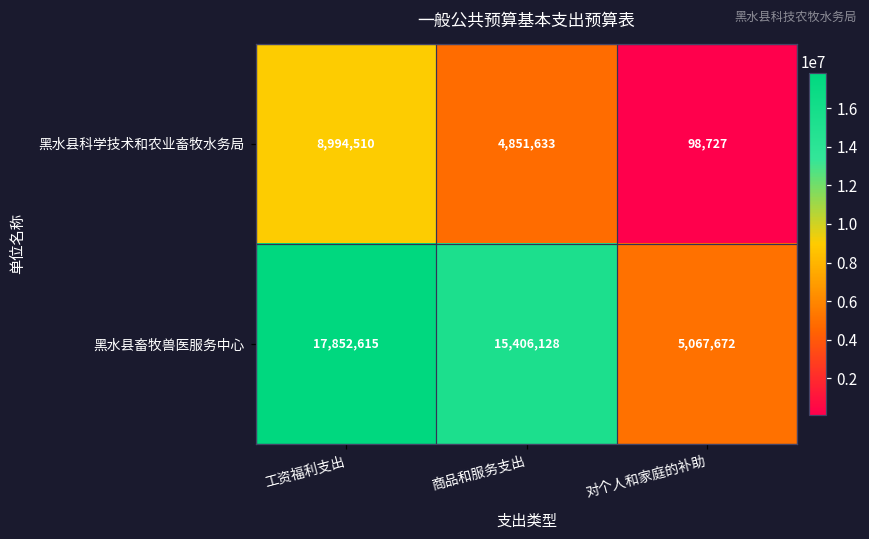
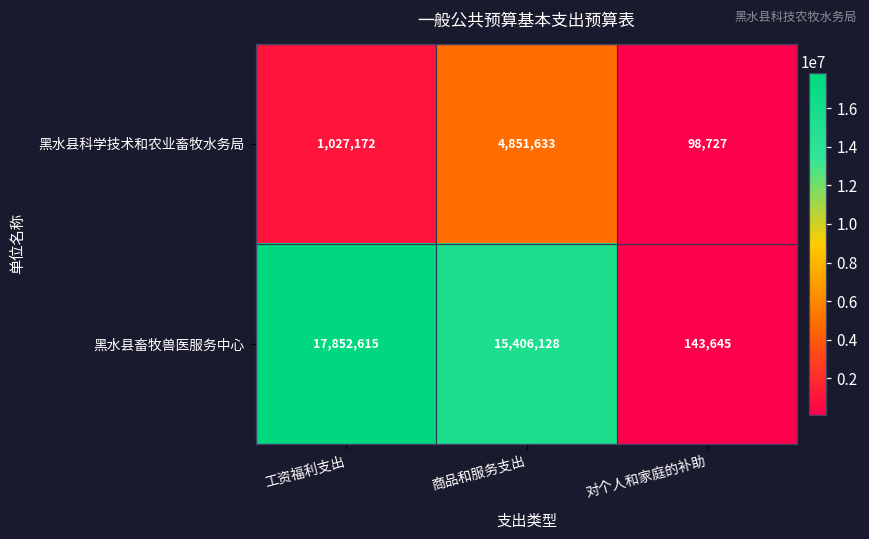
黑水县科学技术和农业畜牧水务局, 工资福利支出: 8,994,510 -> 1,027,172
黑水县畜牧兽医服务中心, 对个人和家庭的补助: 5,067,672 -> 143,645
